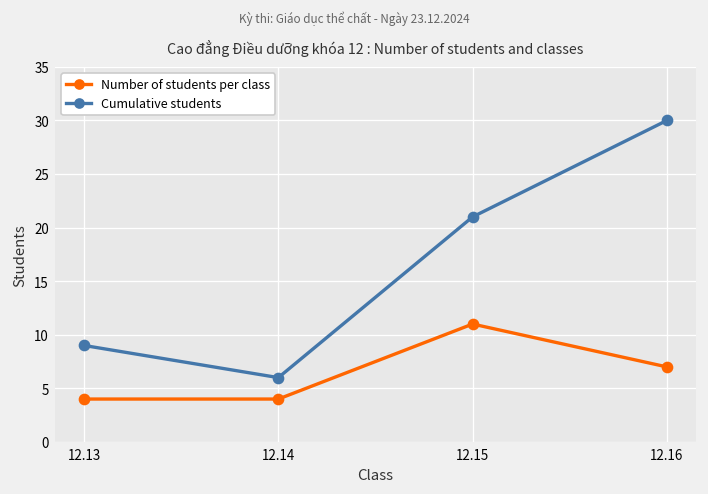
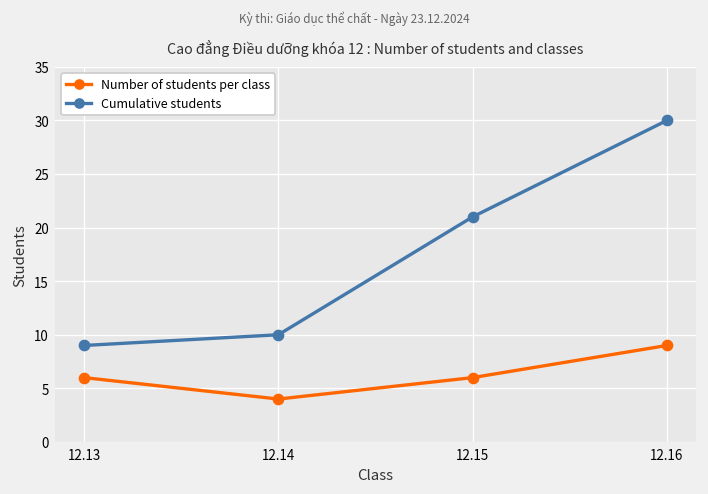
Number of students per class, 12.13: 4 -> 6
Cumulative students, 12.14: 6 -> 10
Number of students per class, 12.15: 11 -> 6
Number of students per class, 12.16: 7 -> 9
